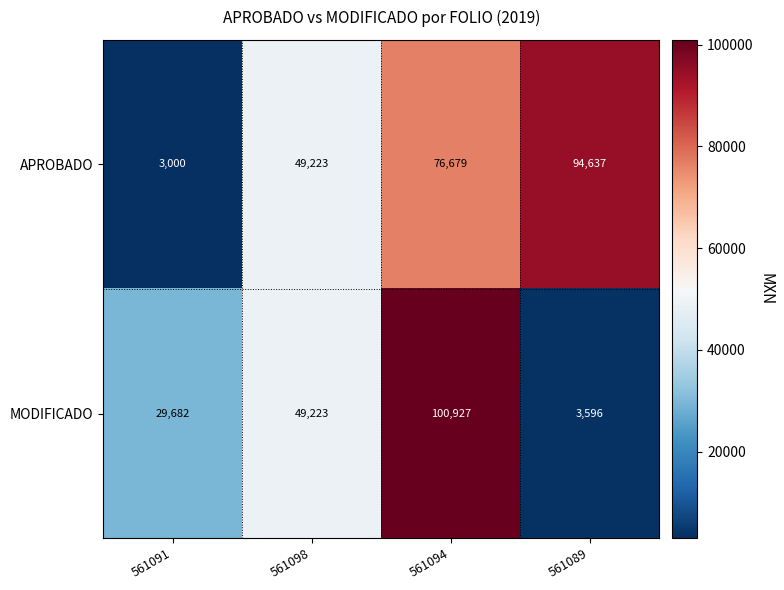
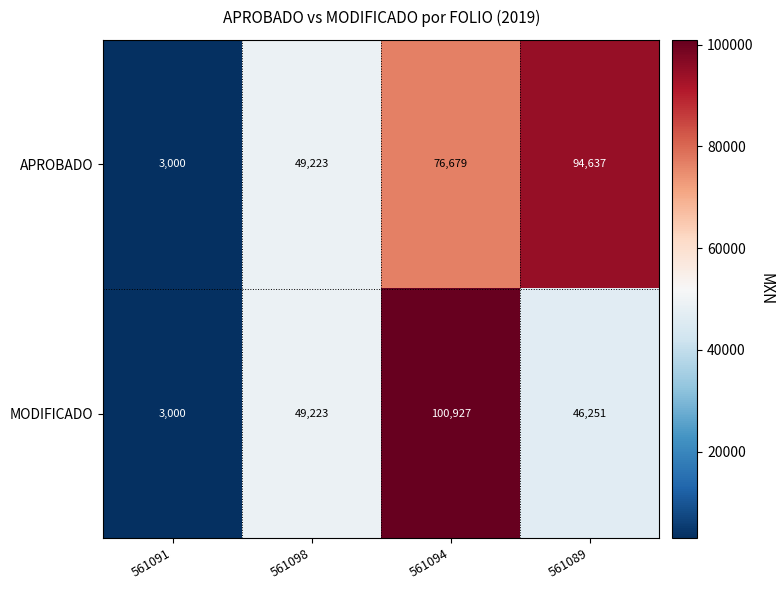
MODIFICADO, 561091: 29,682 -> 3,000
MODIFICADO, 561089: 3,596 -> 46,251
